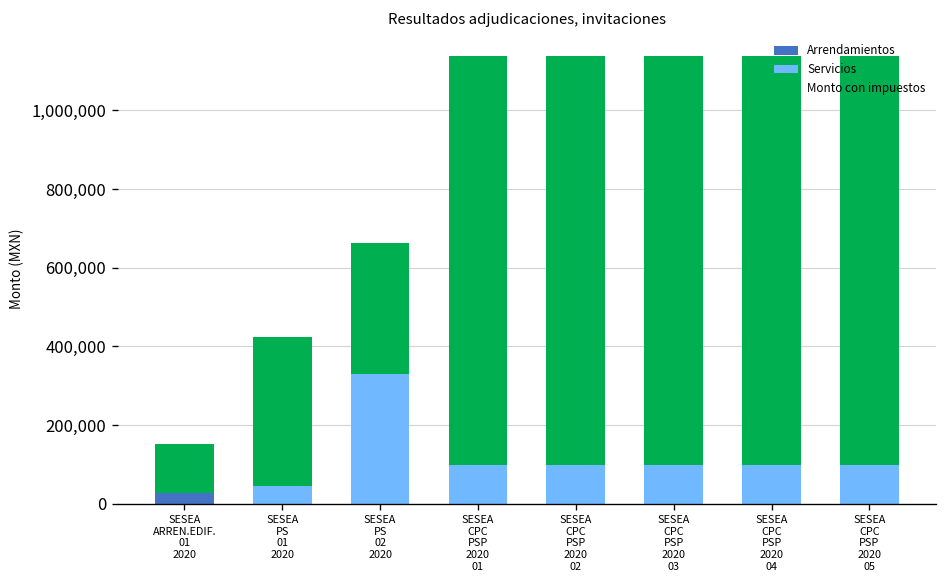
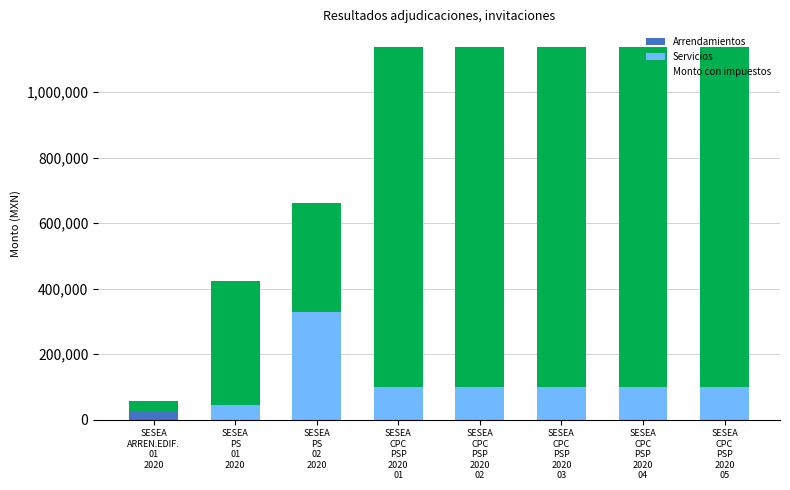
Monto con impuestos, SESEA ARREN.EDIF. 01 2020: 130,000 -> 30,000
